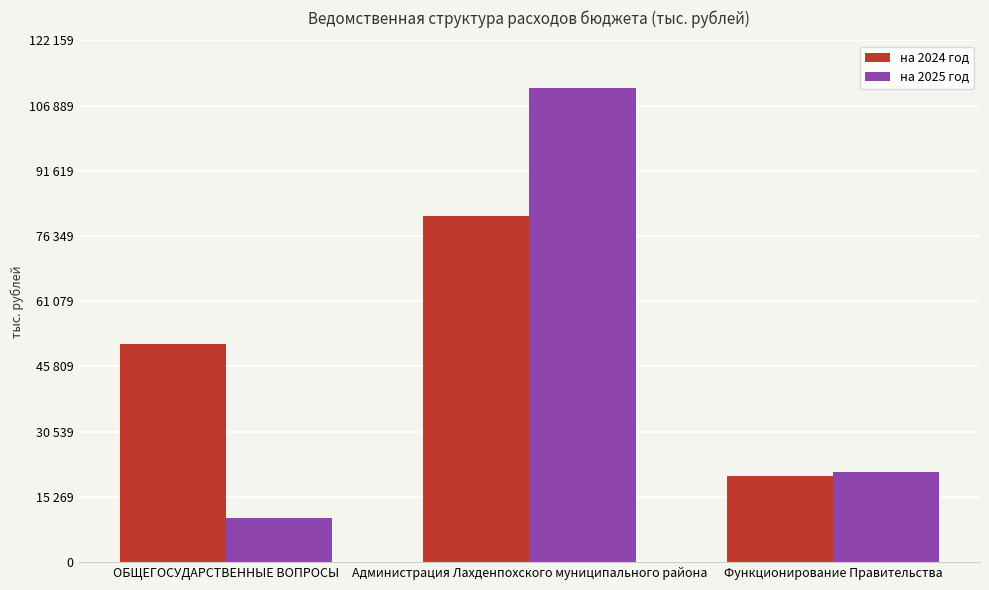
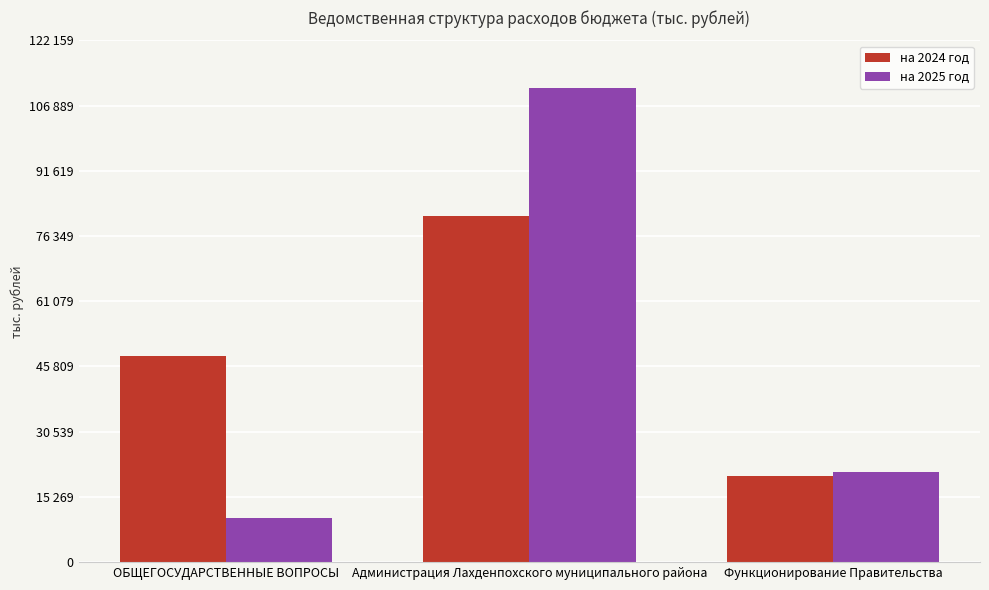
на 2024 год, ОБЩЕГОСУДАРСТВЕННЫЕ ВОПРОСЫ: 51000 -> 48000
